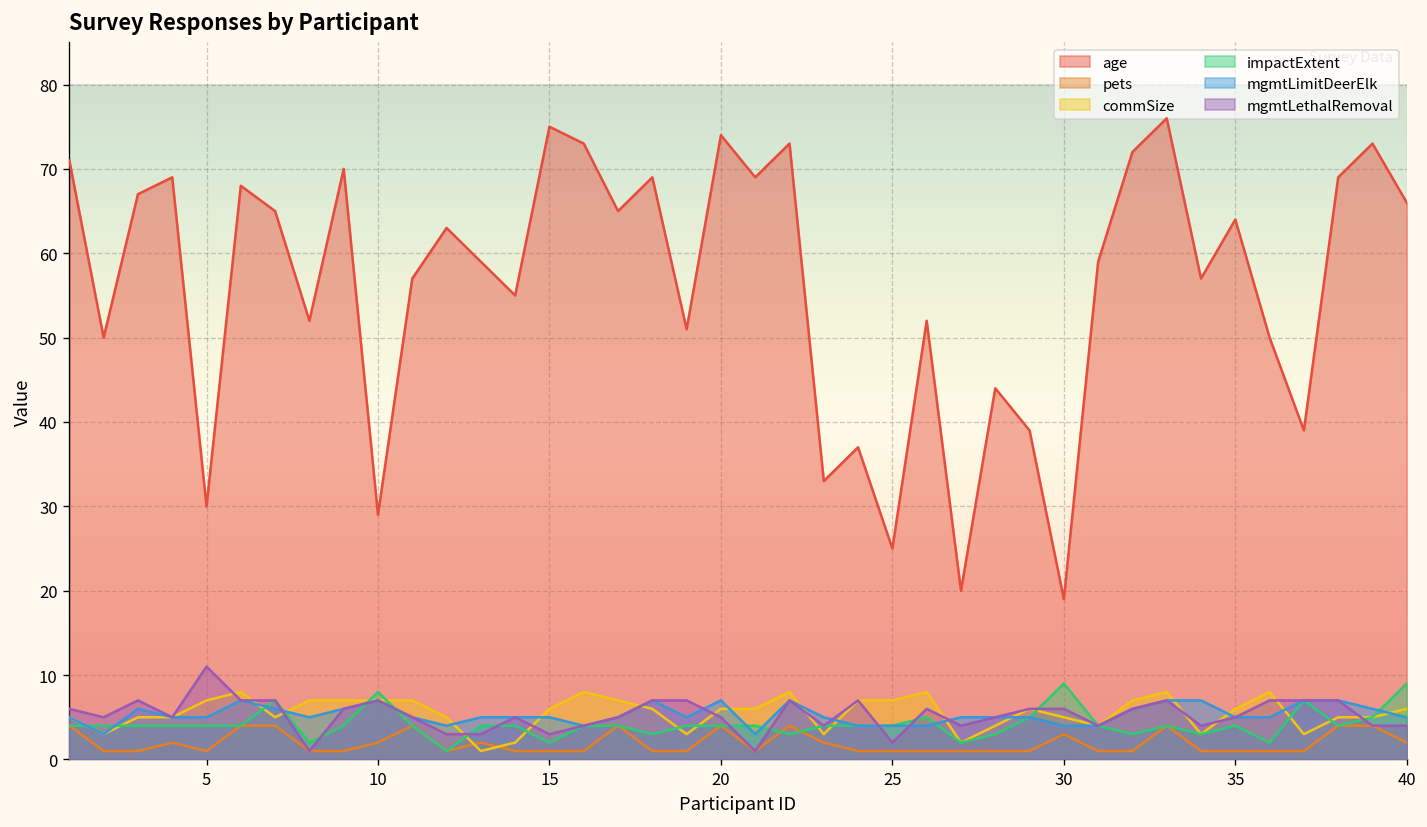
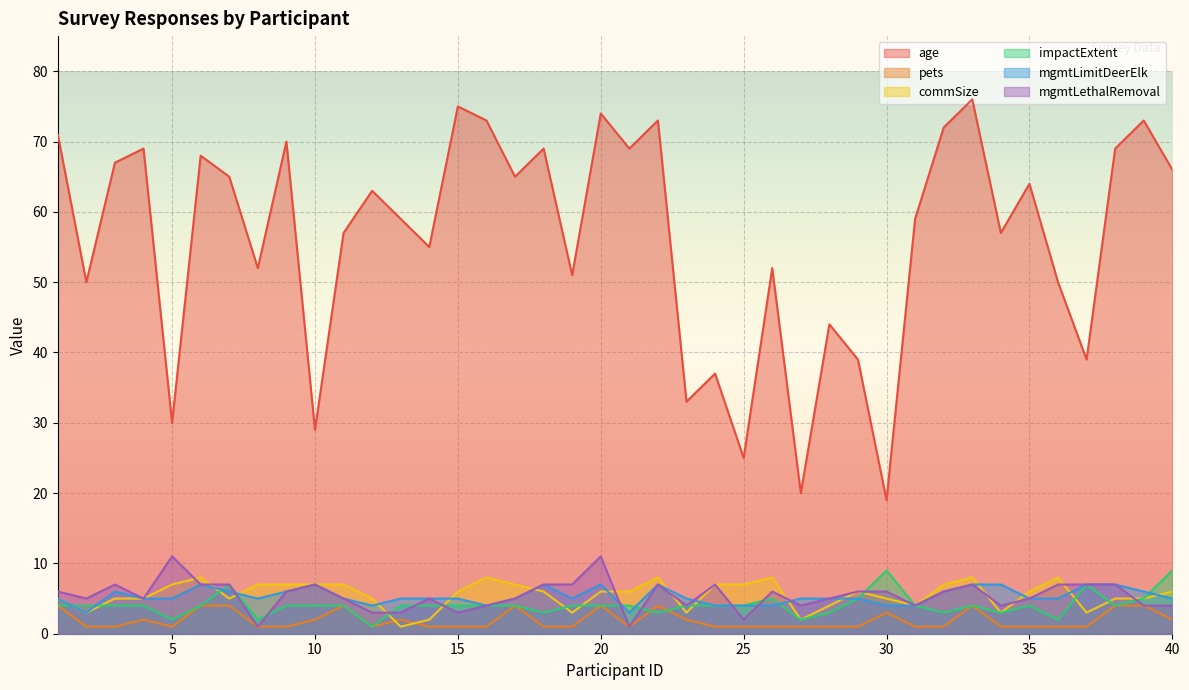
impactExtent, 5: 4 -> 2
impactExtent, 10: 8 -> 4
impactExtent, 15: 2 -> 4
mgmtLethalRemoval, 20: 5 -> 11
